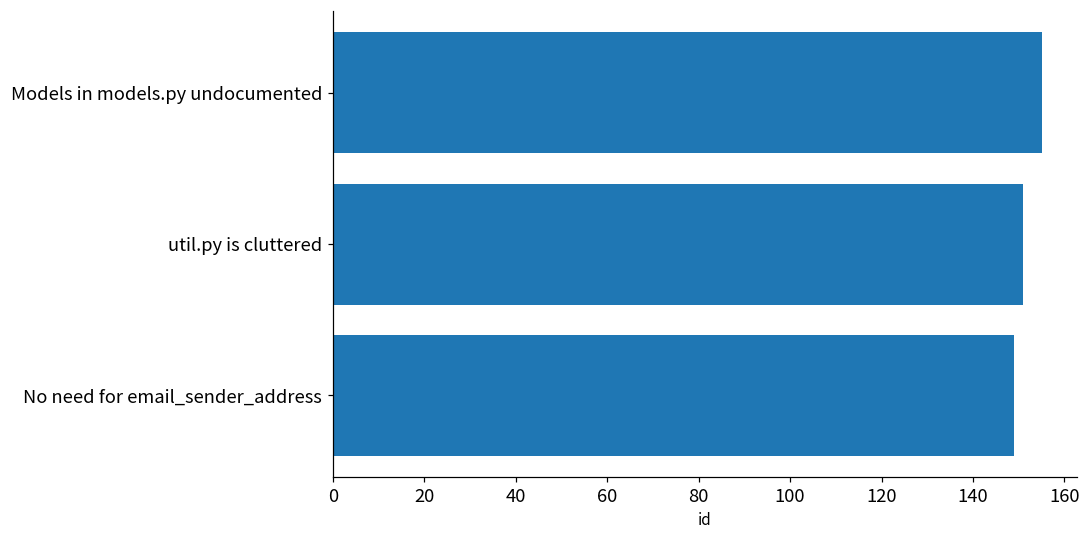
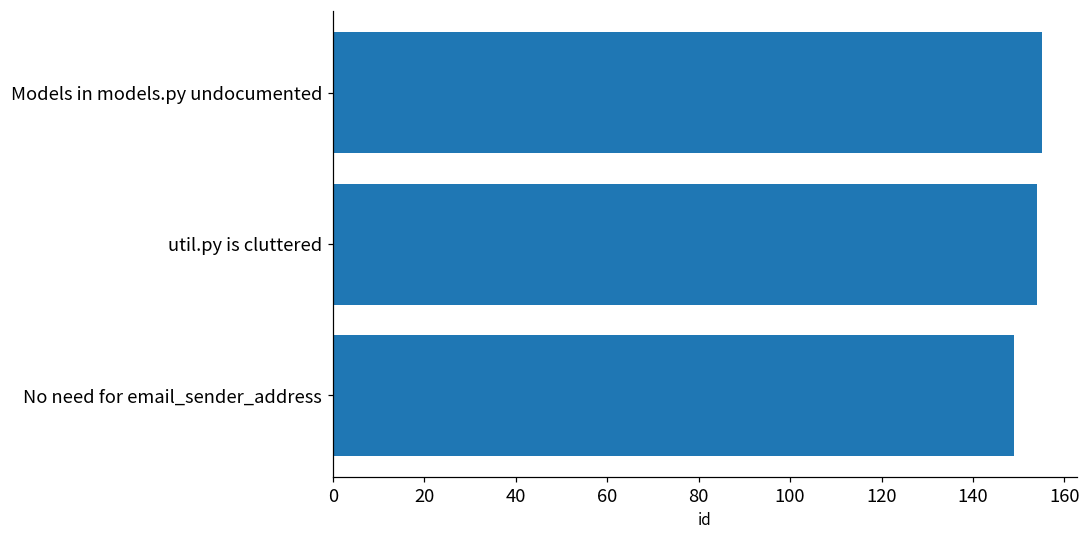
util.py is cluttered: 151 -> 154
